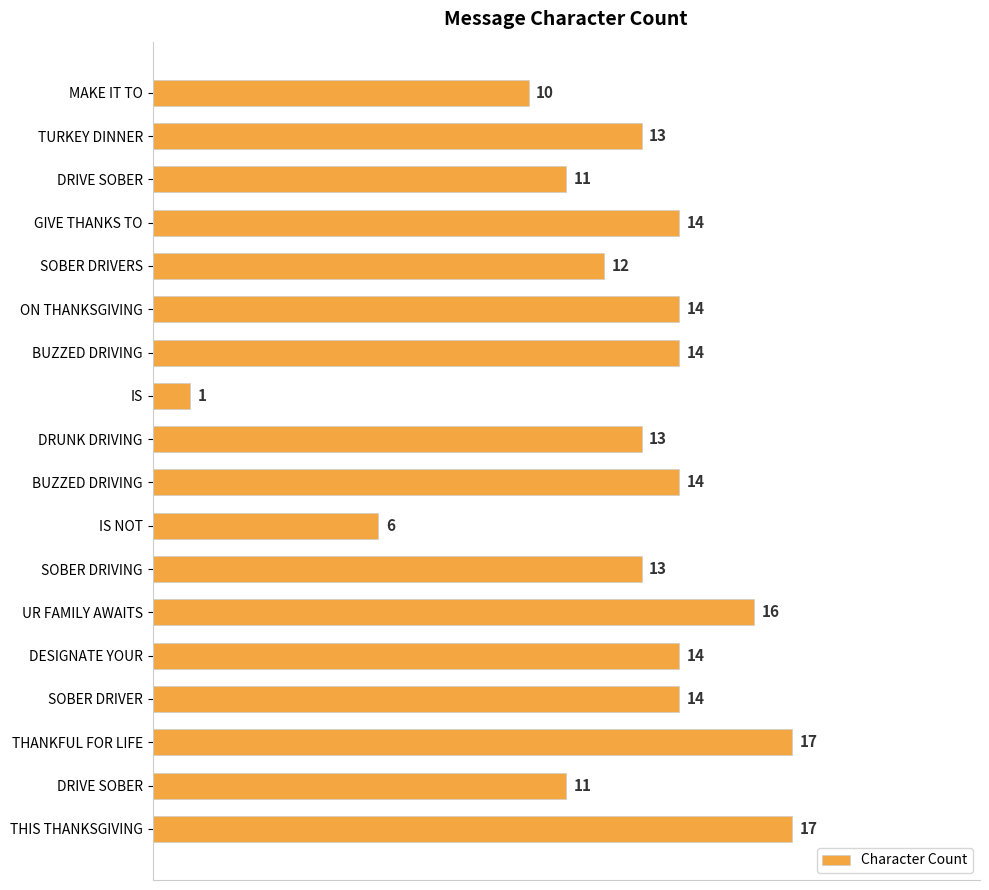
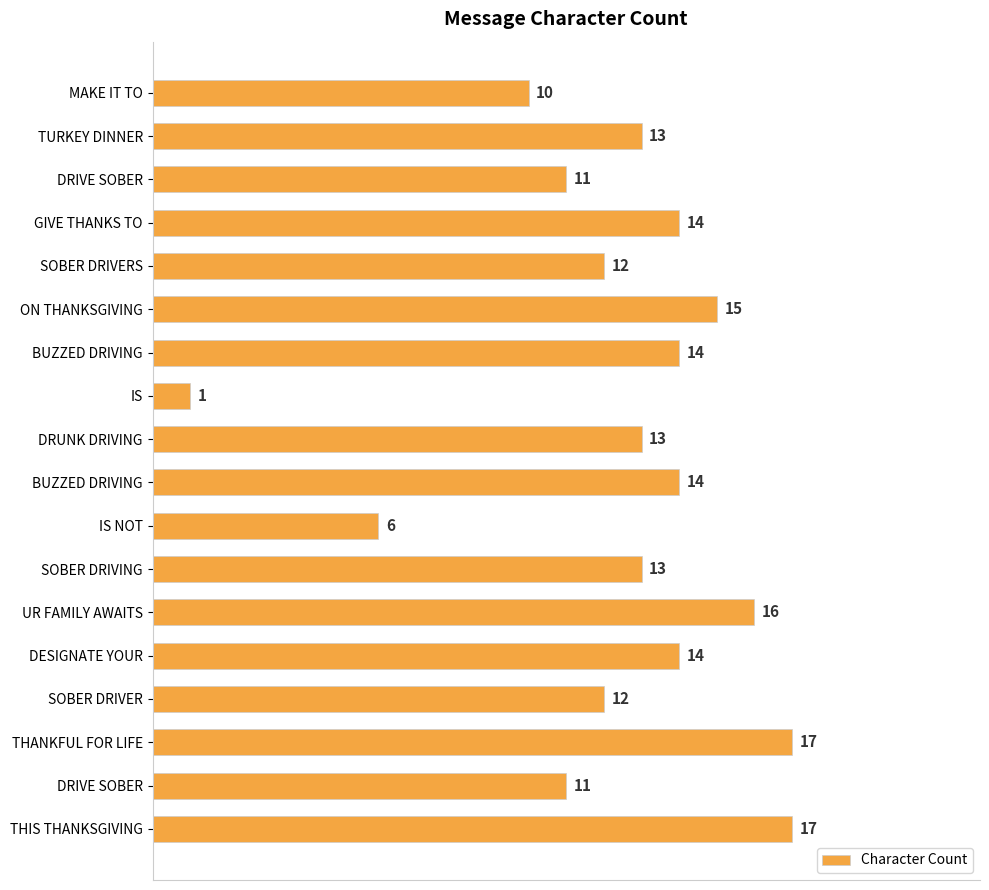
ON THANKSGIVING: 14 -> 15
SOBER DRIVER: 14 -> 12
